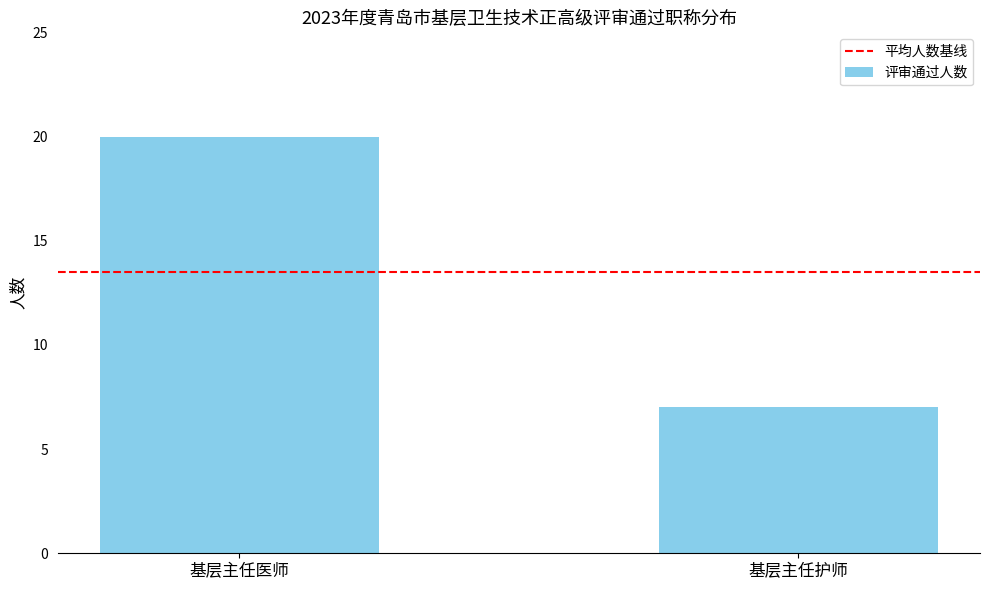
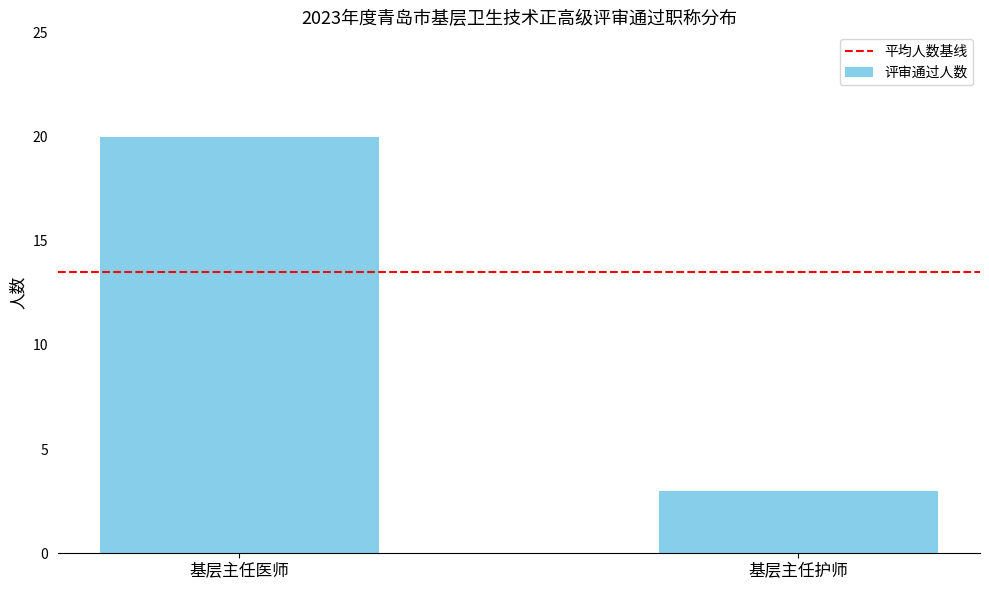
基层主任护师: 7 -> 3
